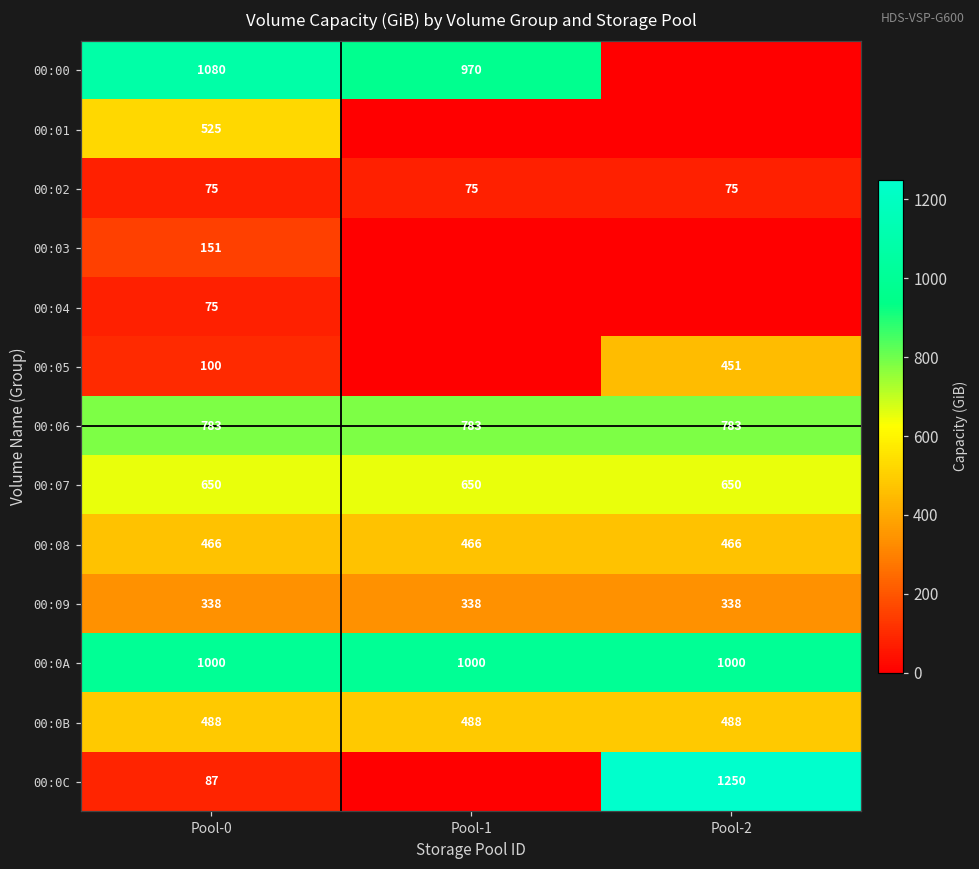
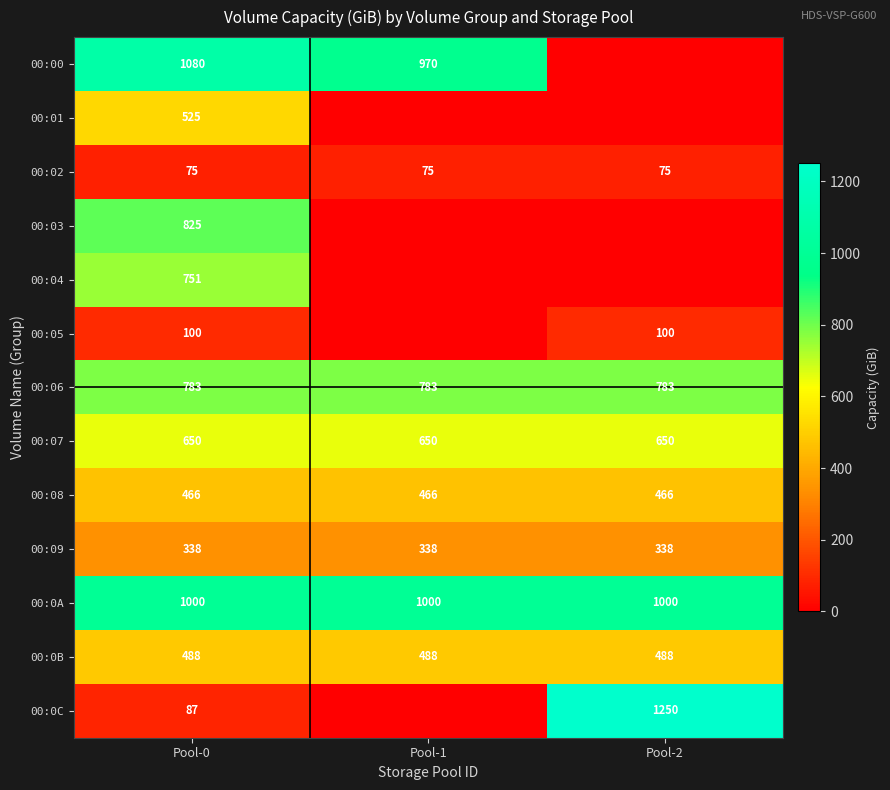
00:03, Pool-0: 151 -> 825
00:04, Pool-0: 75 -> 751
00:05, Pool-2: 451 -> 100
